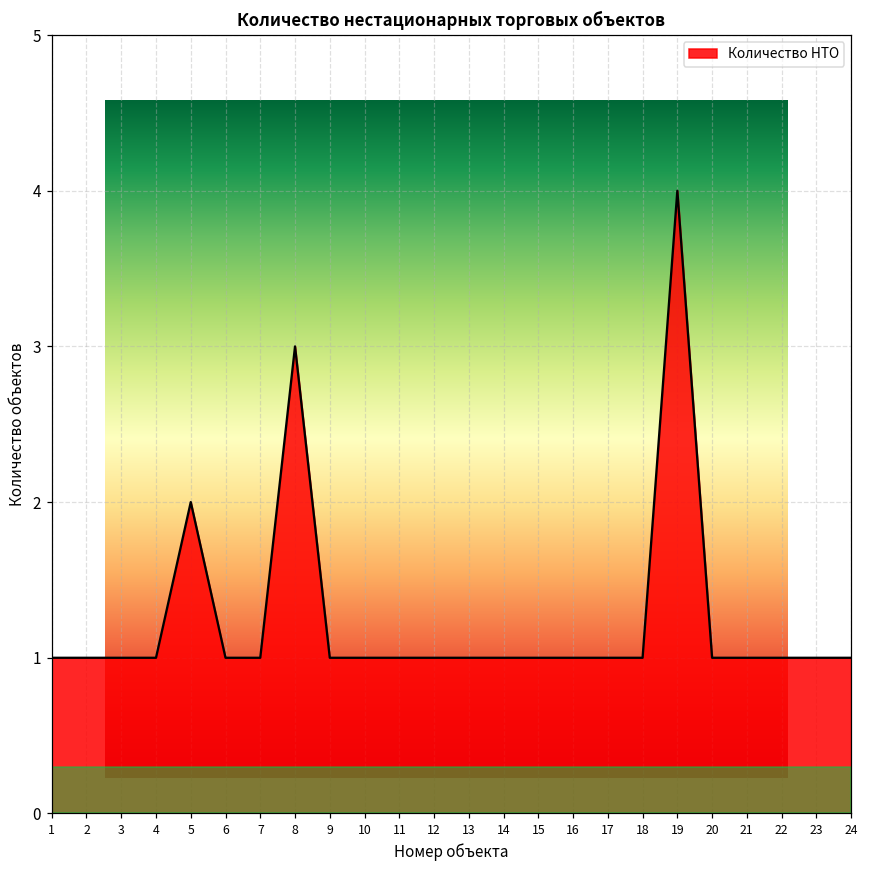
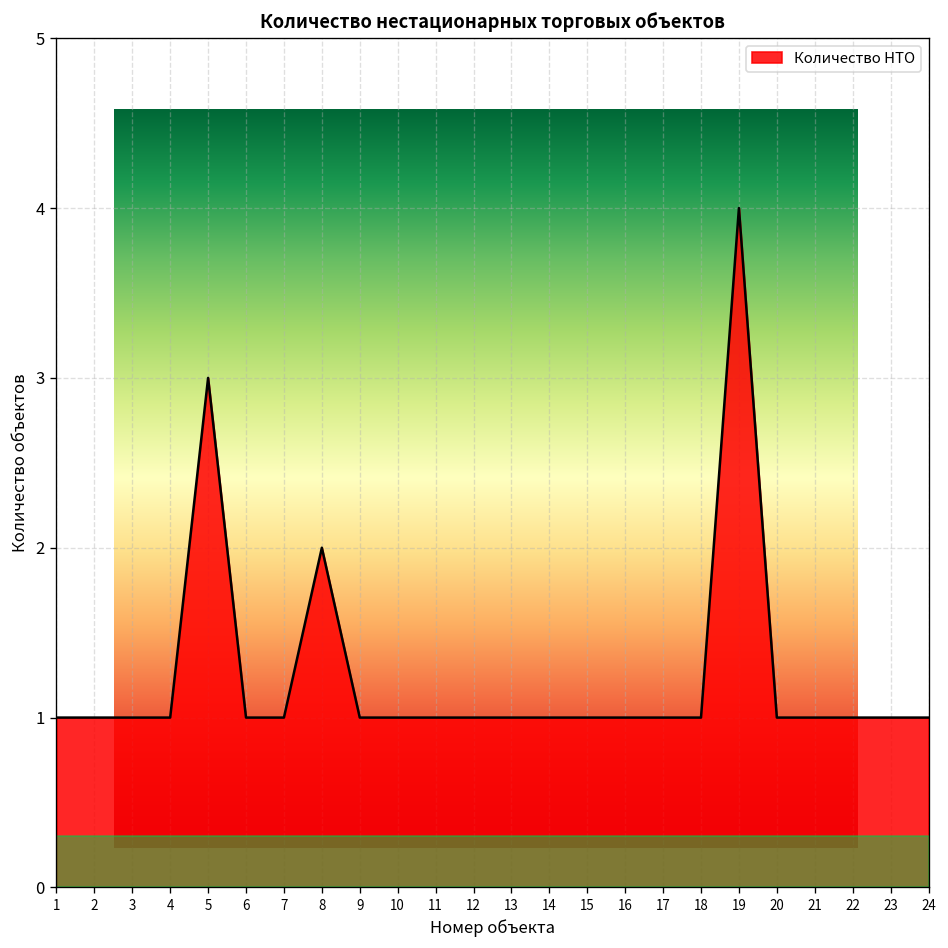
Количество нестационарных торговых объектов, 5: 2 -> 3
Количество нестационарных торговых объектов, 8: 3 -> 2
